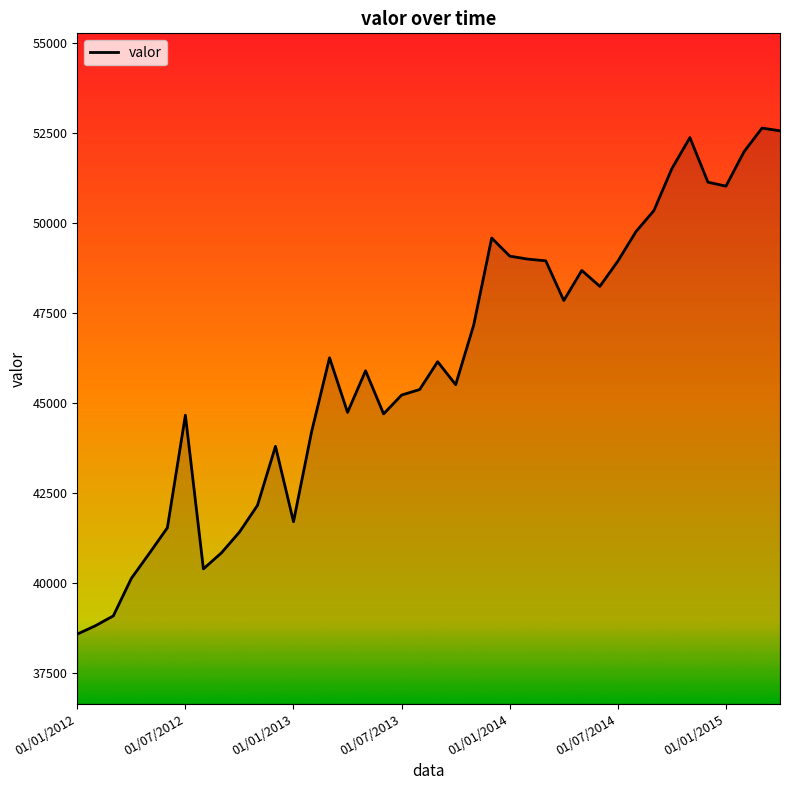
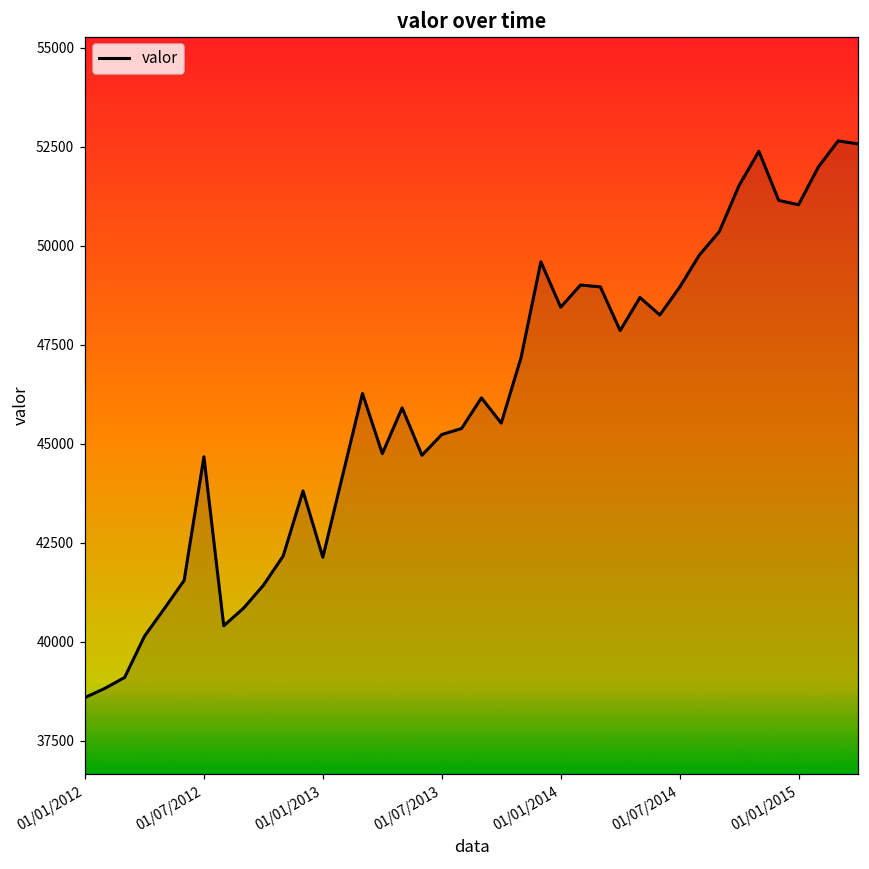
01/01/2013: 41700 -> 42100
01/01/2014: 49100 -> 48400
